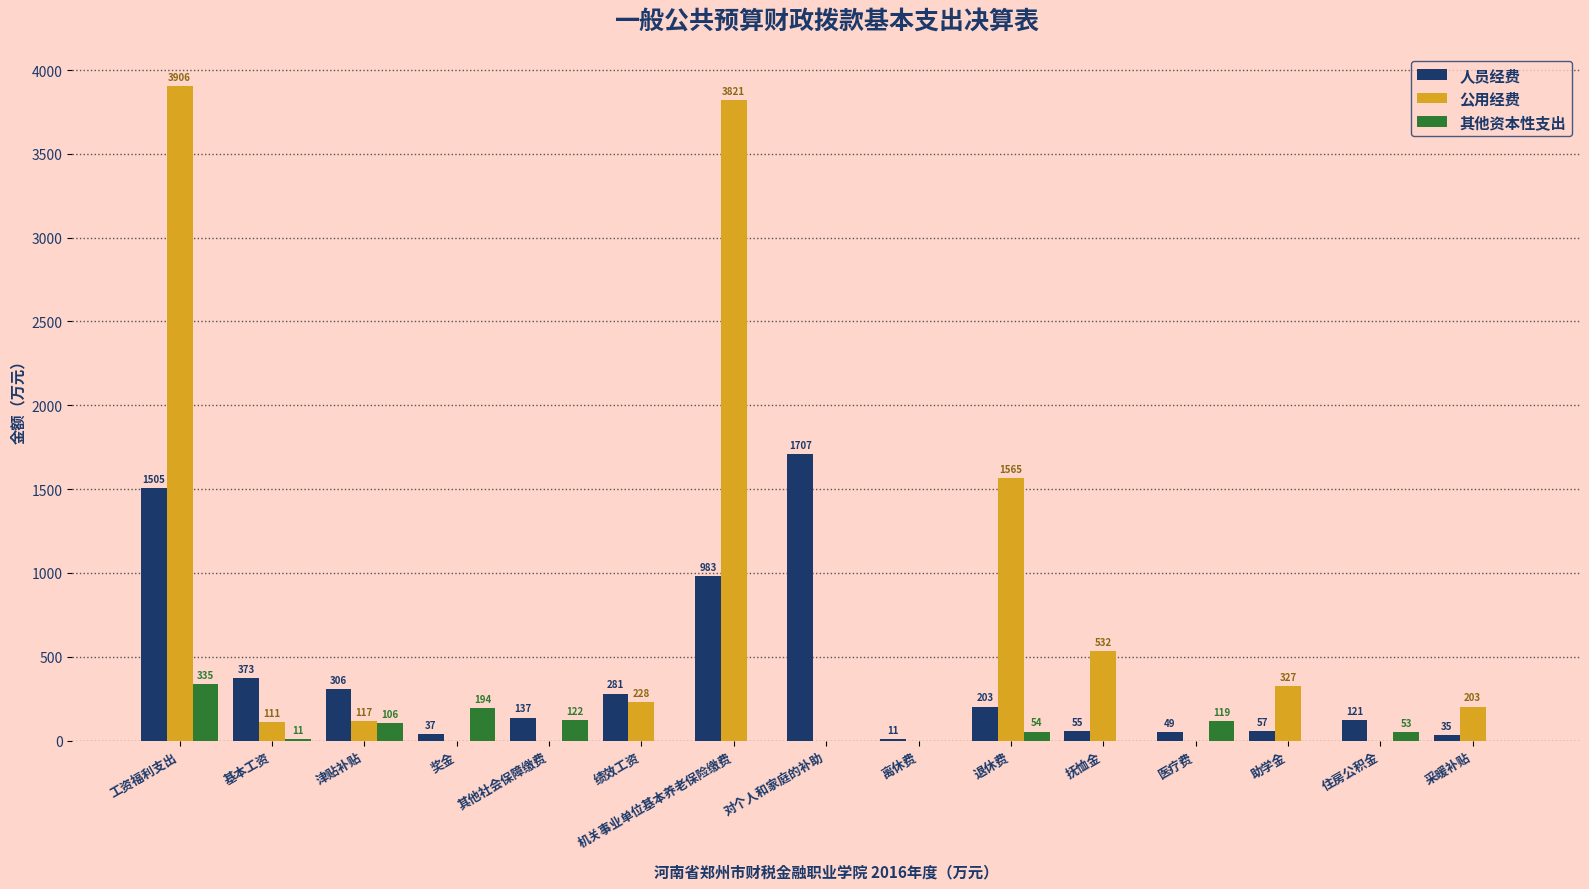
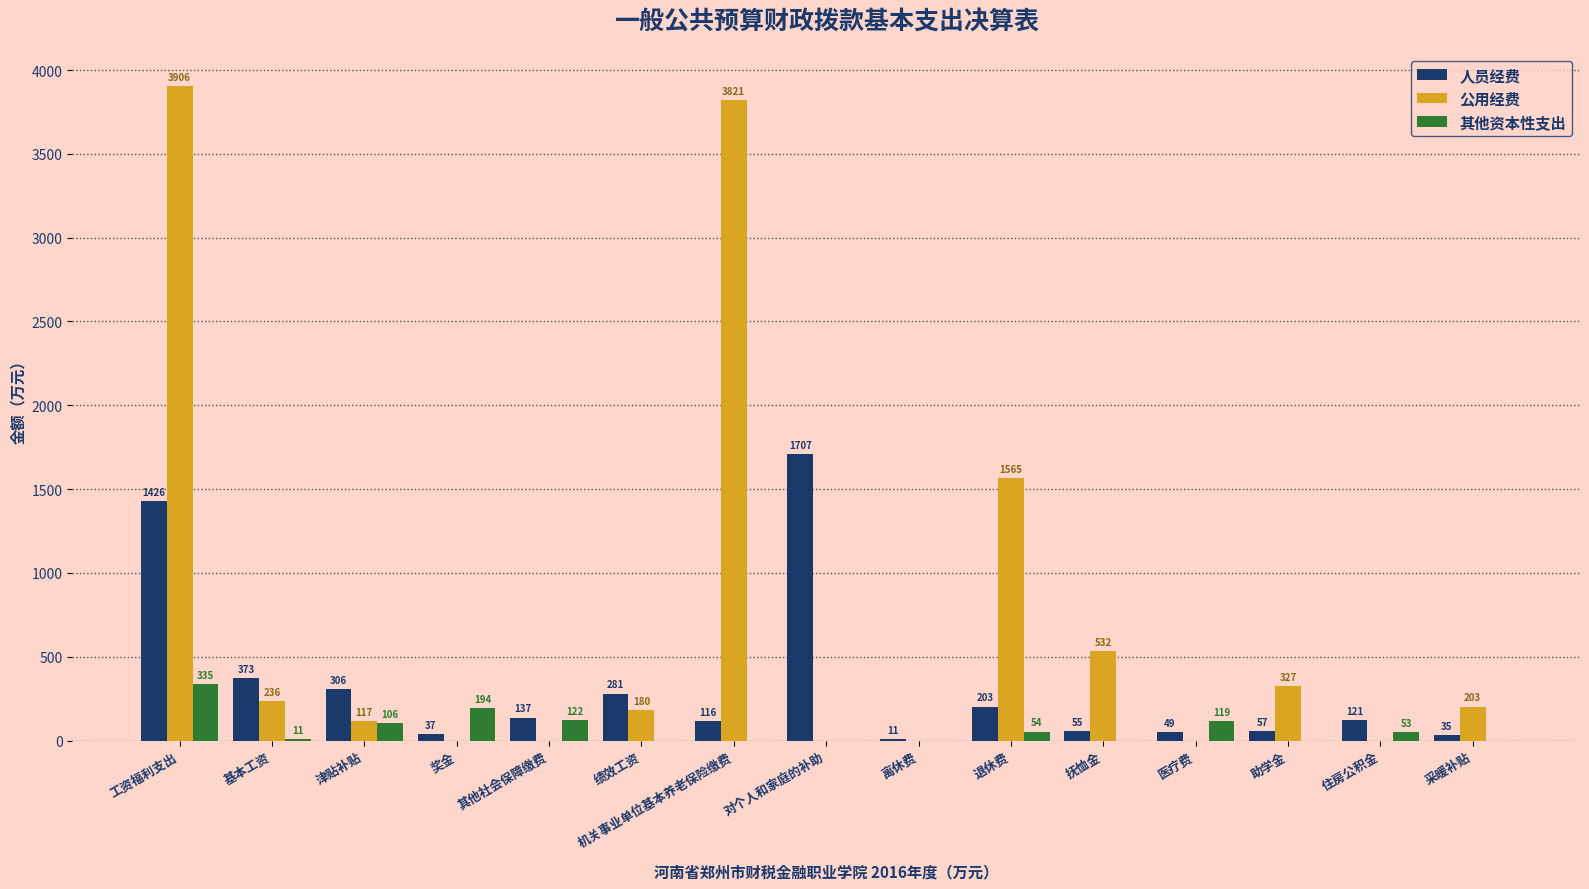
人员经费, 工资福利支出: 1505 -> 1426
公用经费, 基本工资: 111 -> 236
公用经费, 绩效工资: 228 -> 180
人员经费, 机关事业单位基本养老保险缴费: 983 -> 116
